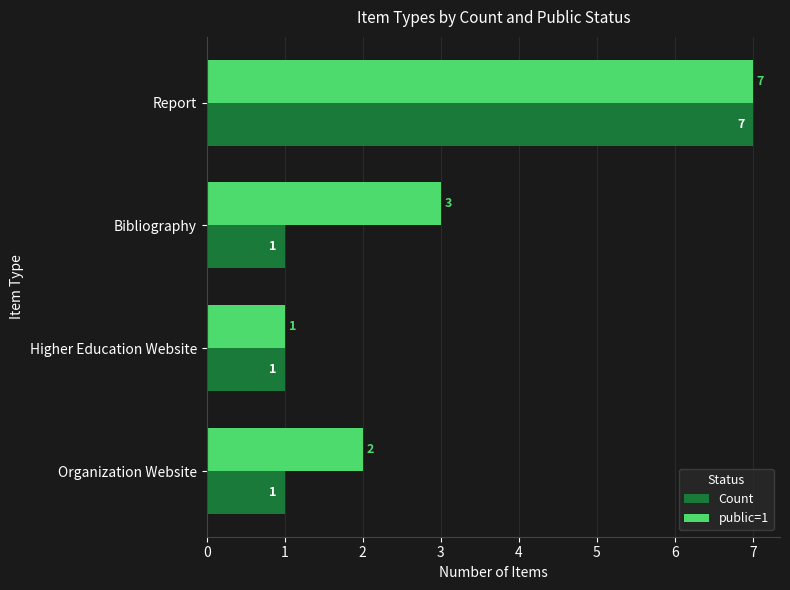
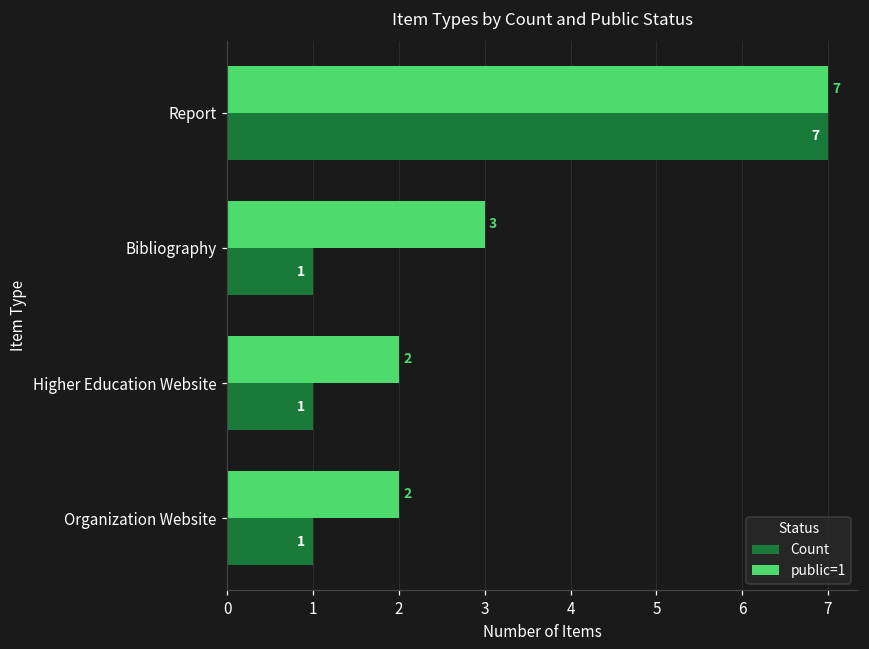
public=1, Higher Education Website: 1 -> 2
